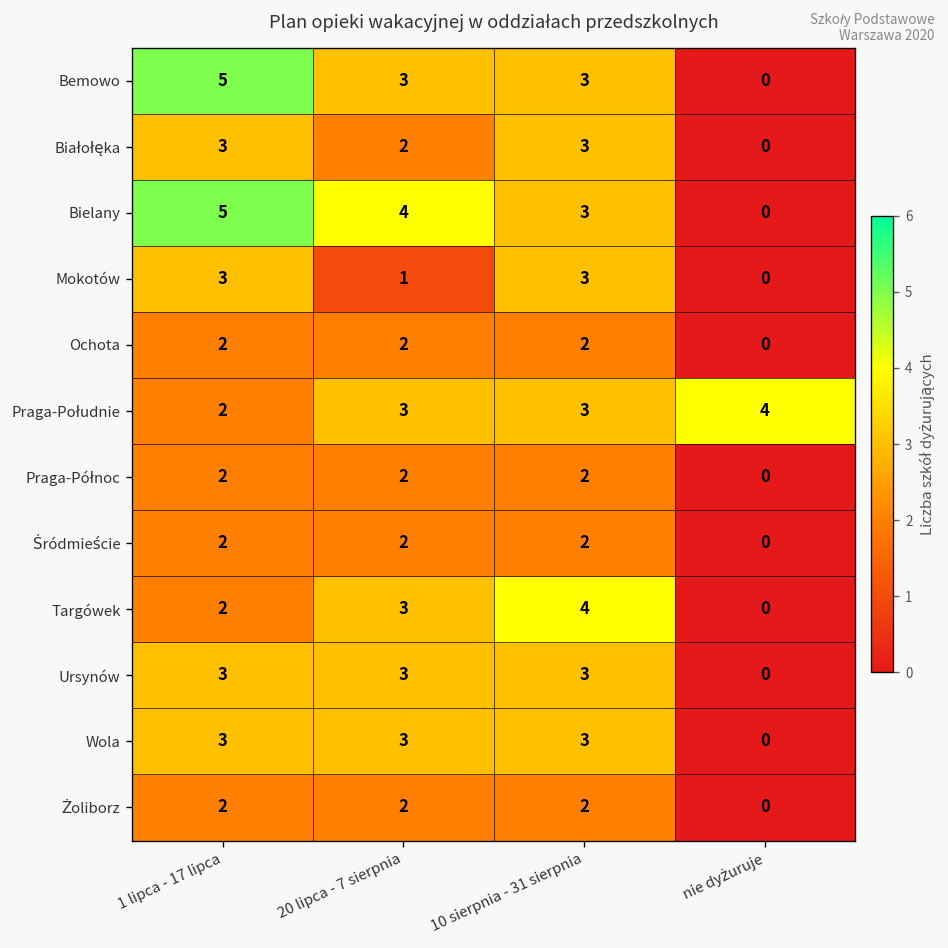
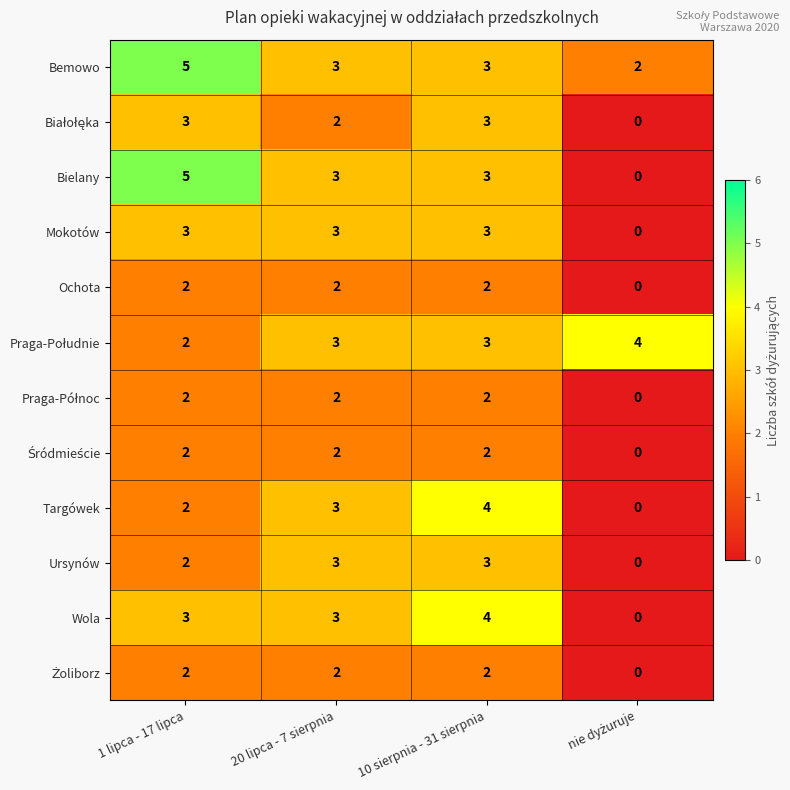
Bemowo, nie dyżuruje: 0 -> 2
Bielany, 20 lipca - 7 sierpnia: 4 -> 3
Mokotów, 20 lipca - 7 sierpnia: 1 -> 3
Ursynów, 1 lipca - 17 lipca: 3 -> 2
Wola, 10 sierpnia - 31 sierpnia: 3 -> 4
